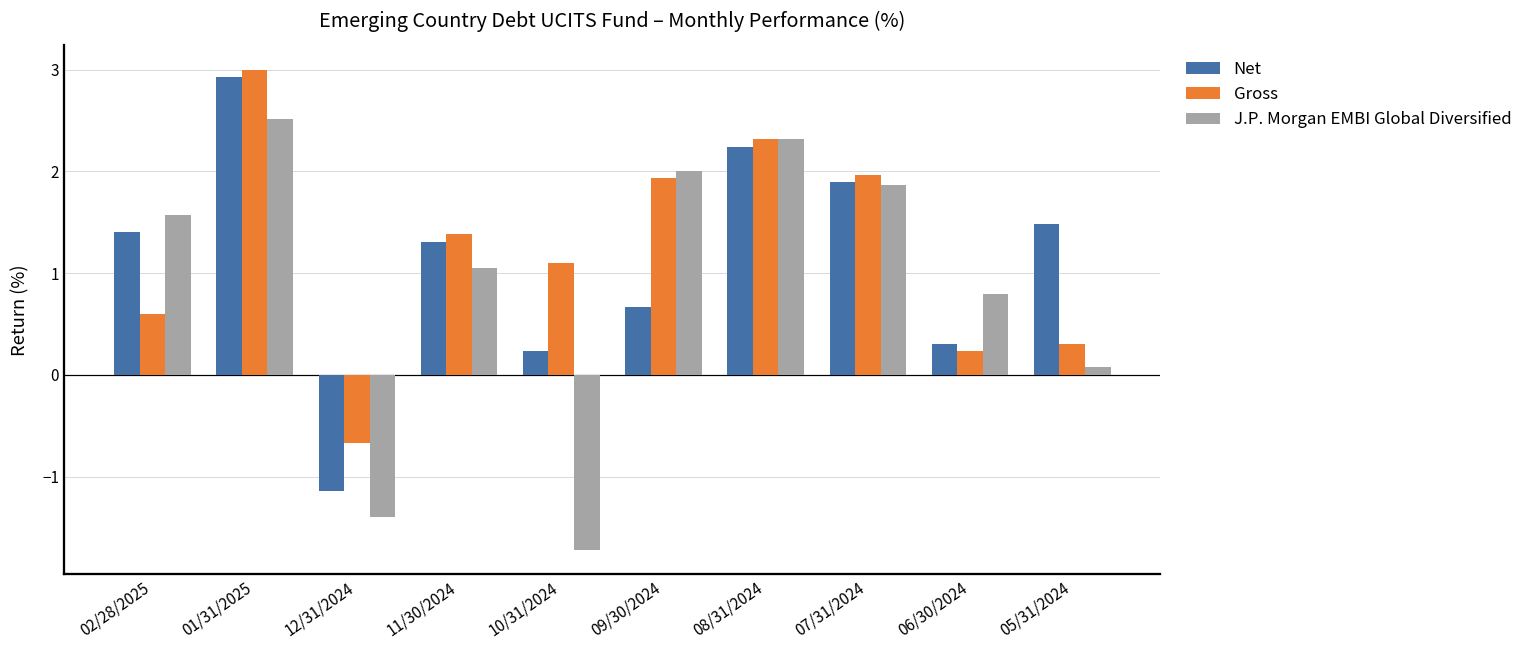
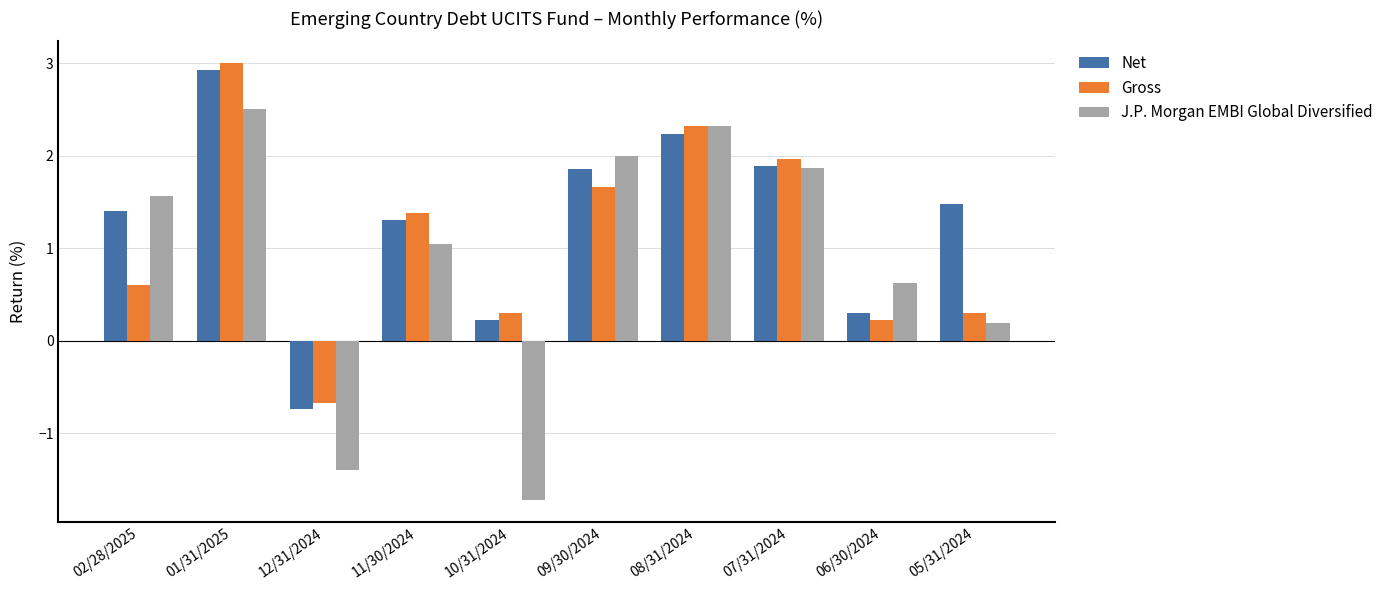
Net, 12/31/2024: -1.1 -> -0.7
Gross, 10/31/2024: 1.1 -> 0.3
Net, 09/30/2024: 0.7 -> 1.9
Gross, 09/30/2024: 1.9 -> 1.7
J.P. Morgan EMBI Global Diversified, 06/30/2024: 0.8 -> 0.6
J.P. Morgan EMBI Global Diversified, 05/31/2024: 0.1 -> 0.2
